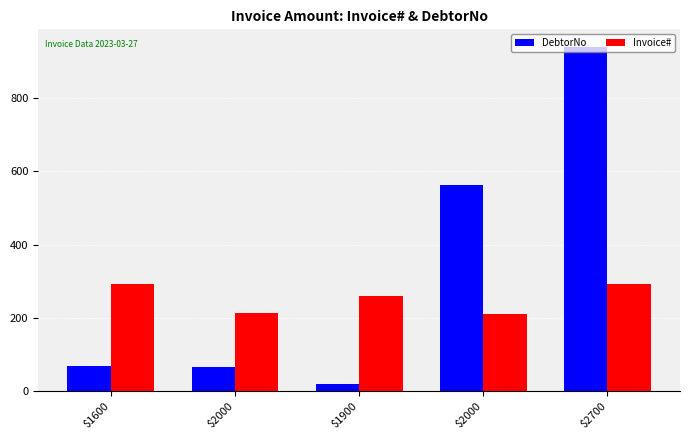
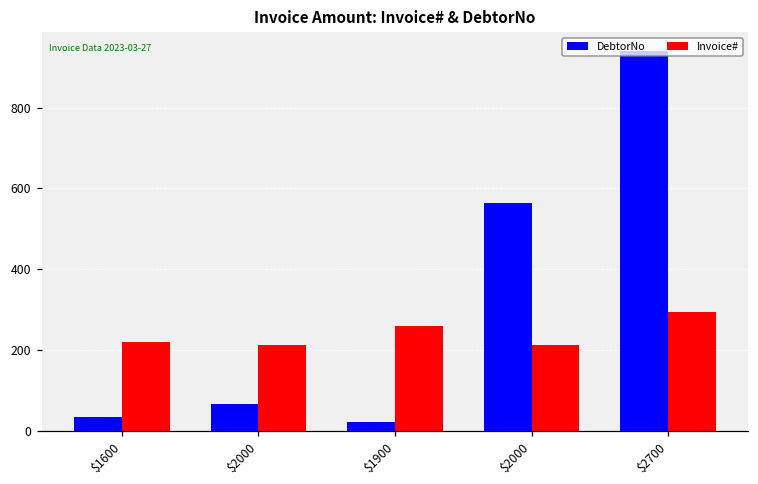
DebtorNo, $1600: 70 -> 30
Invoice#, $1600: 290 -> 220
